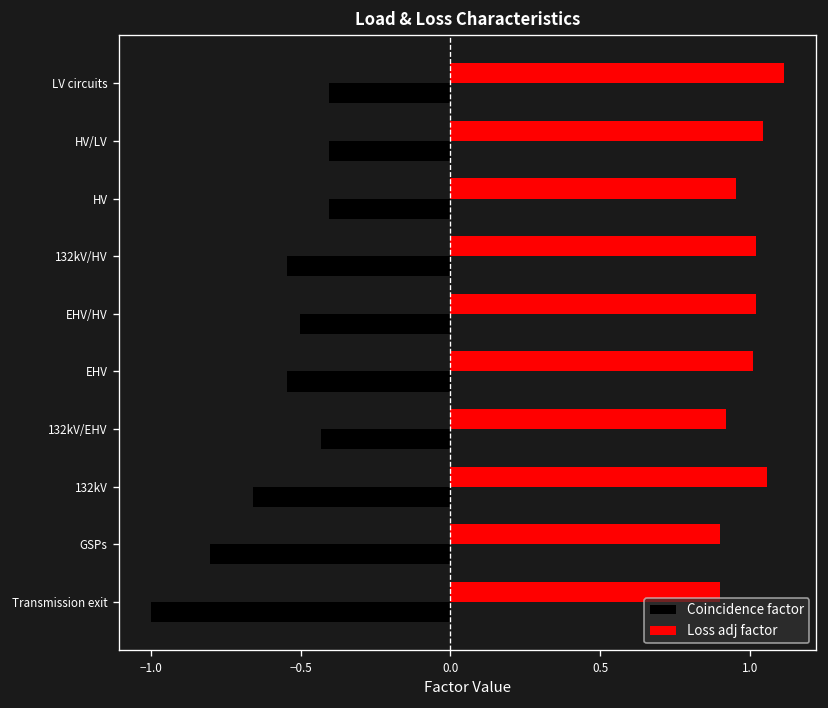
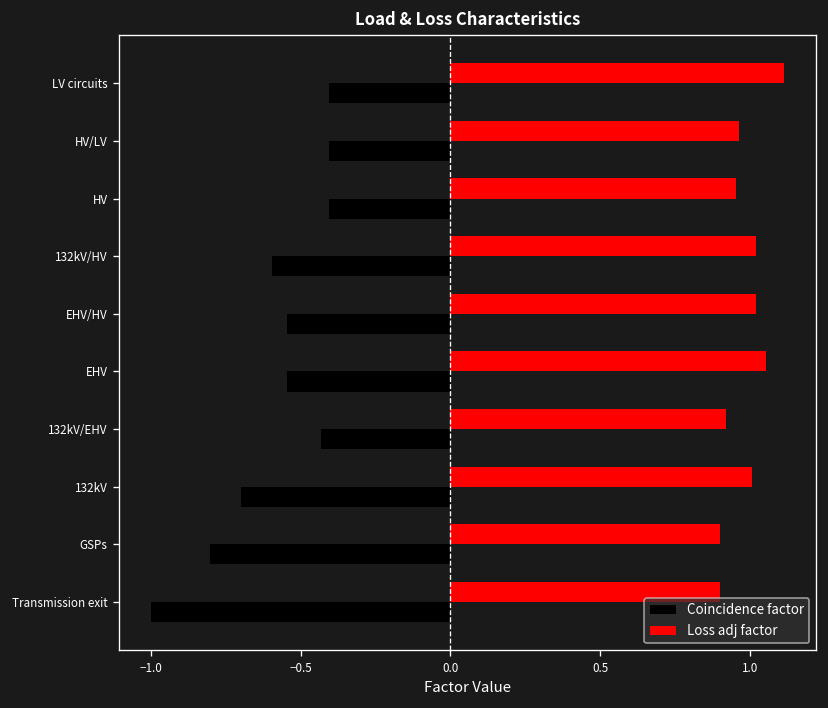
Loss adj factor, HV/LV: 1.04 -> 0.96
Coincidence factor, 132kV/HV: -0.55 -> -0.60
Coincidence factor, EHV/HV: -0.50 -> -0.55
Loss adj factor, EHV: 1.01 -> 1.06
Loss adj factor, 132kV: 1.06 -> 1.01
Coincidence factor, 132kV: -0.66 -> -0.70
